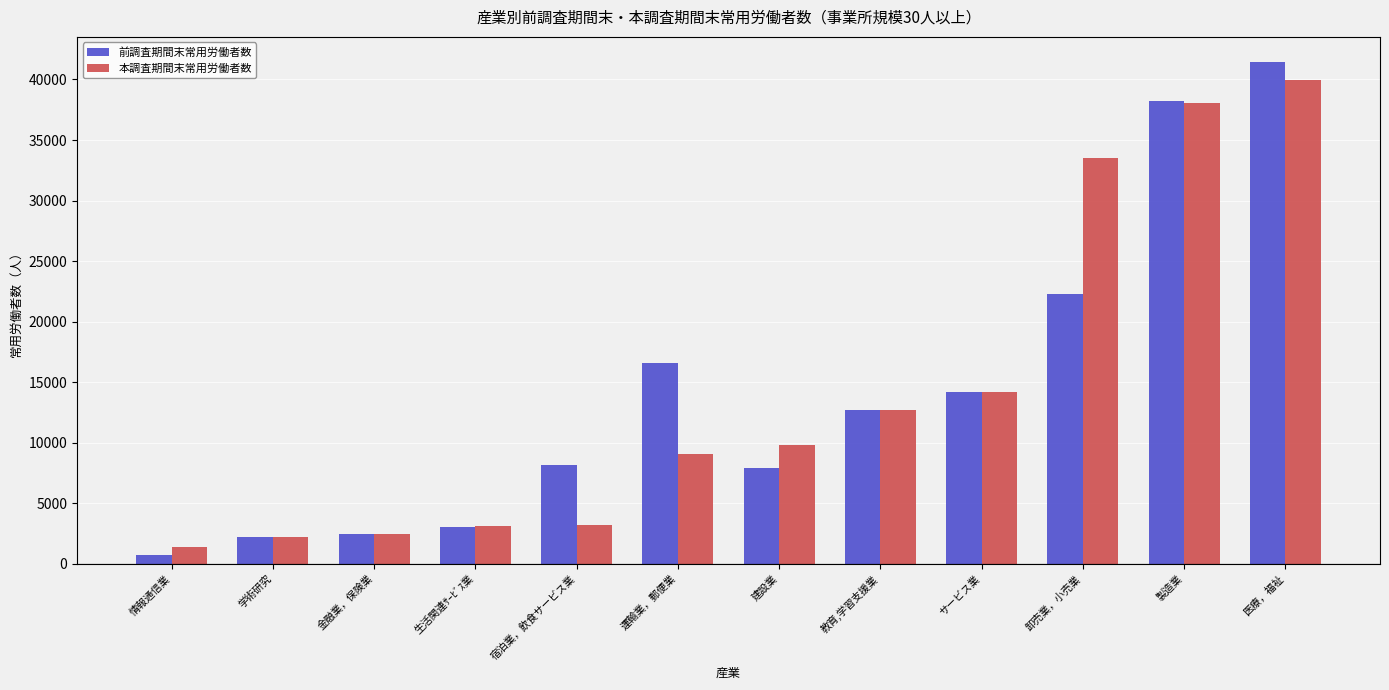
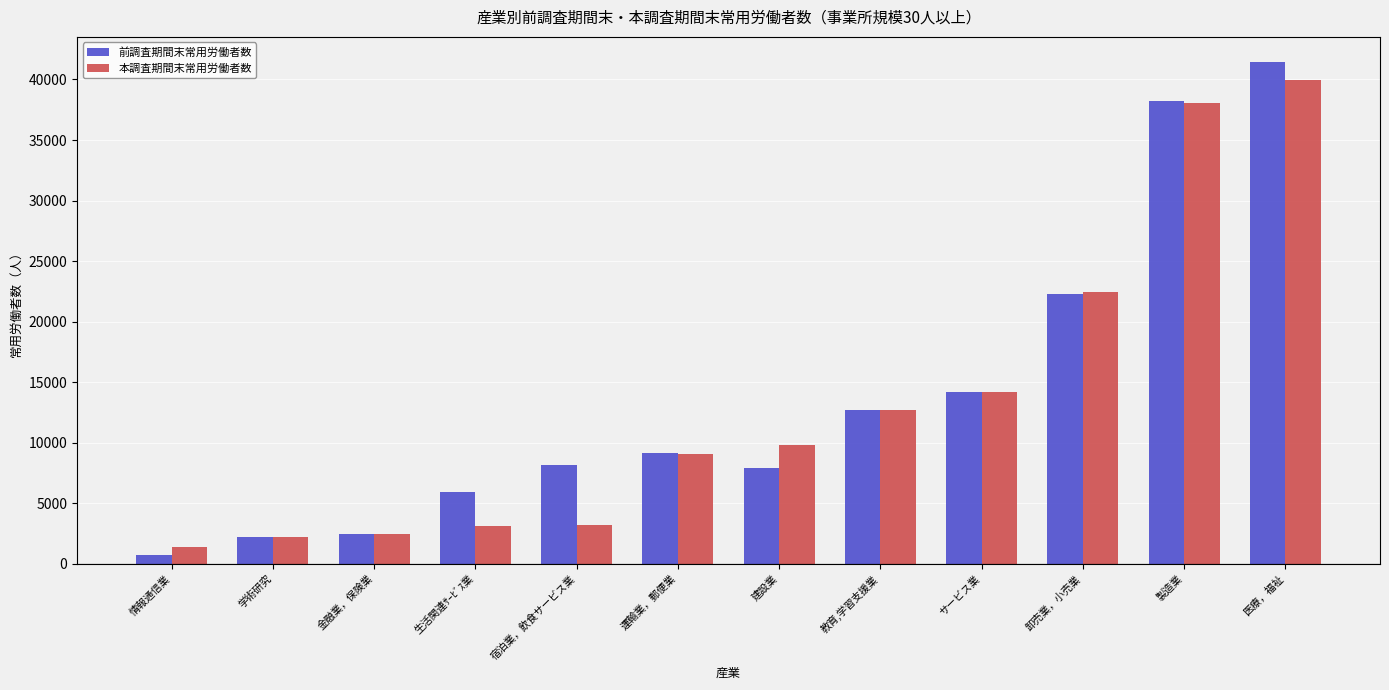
前調査期間末常用労働者数, 生活関連ｻｰﾋﾞｽ業: 3100 -> 5900
前調査期間末常用労働者数, 運輸業，郵便業: 16600 -> 9100
本調査期間末常用労働者数, 卸売業，小売業: 33500 -> 22400
